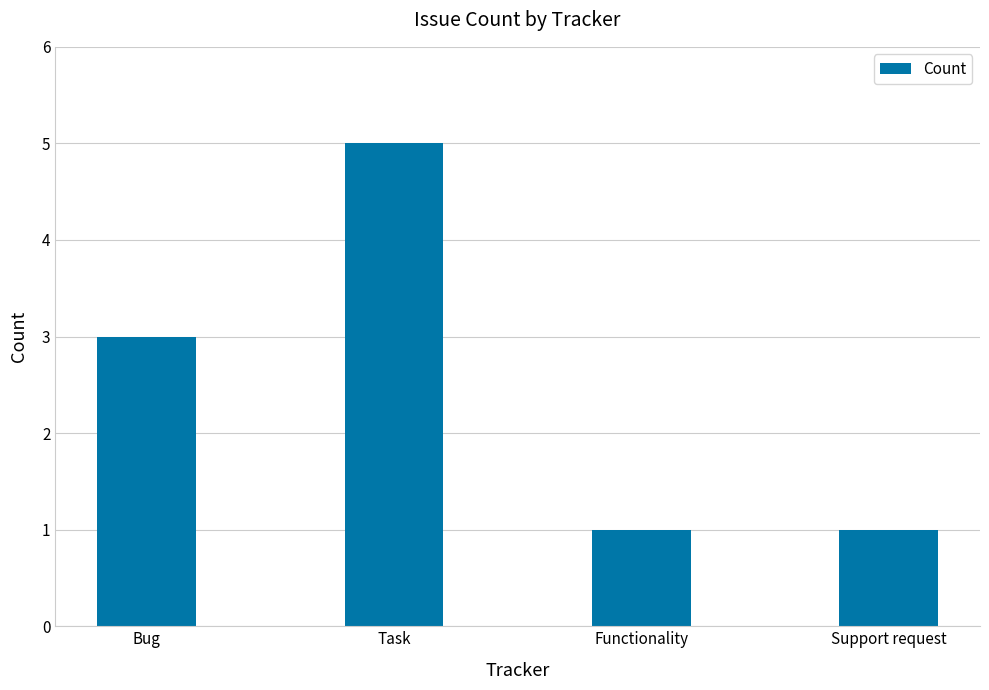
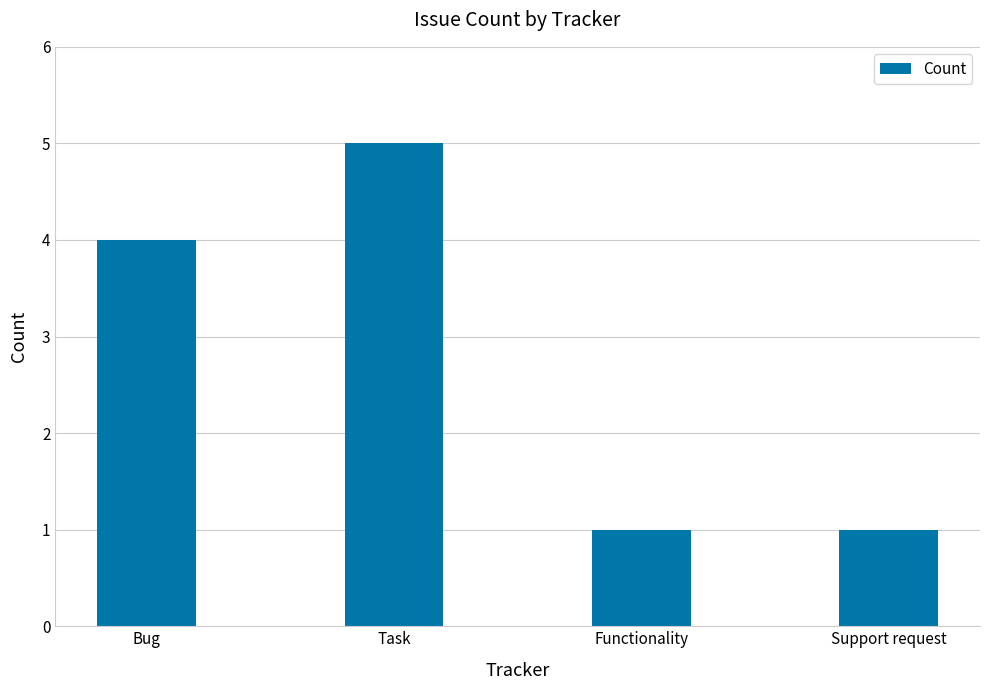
Bug: 3 -> 4
